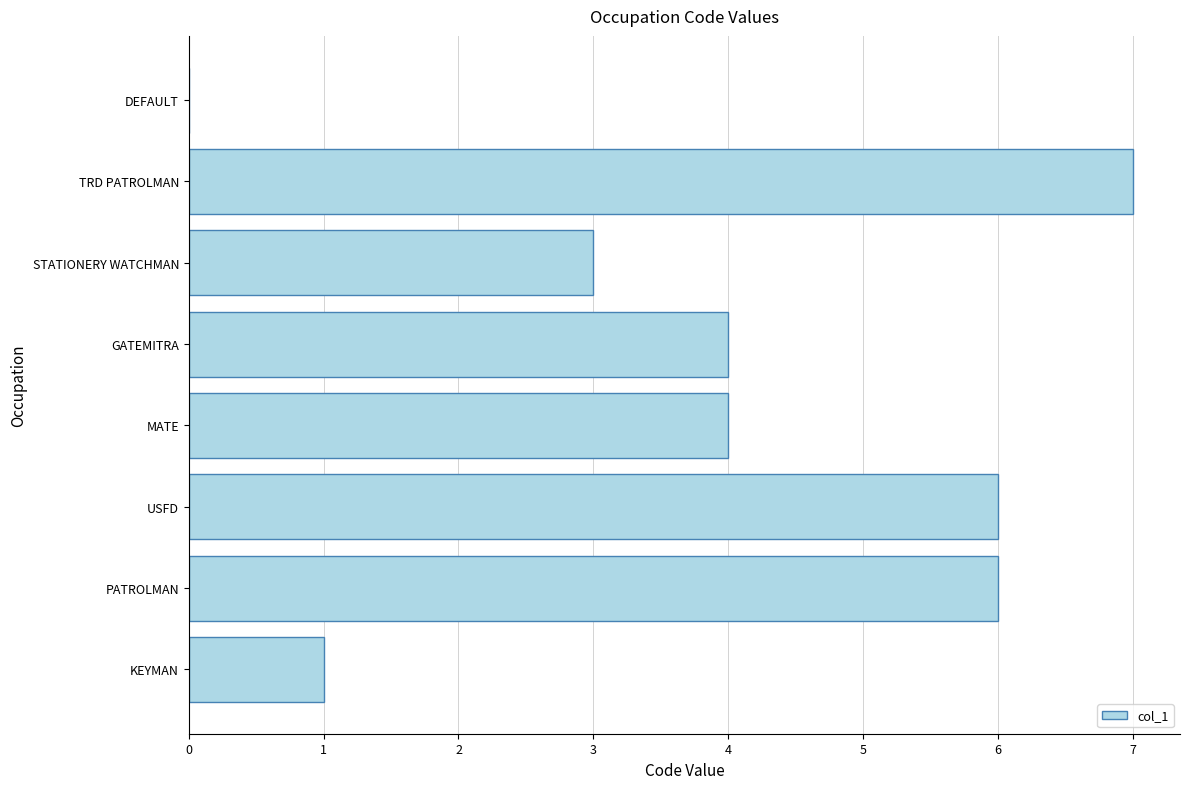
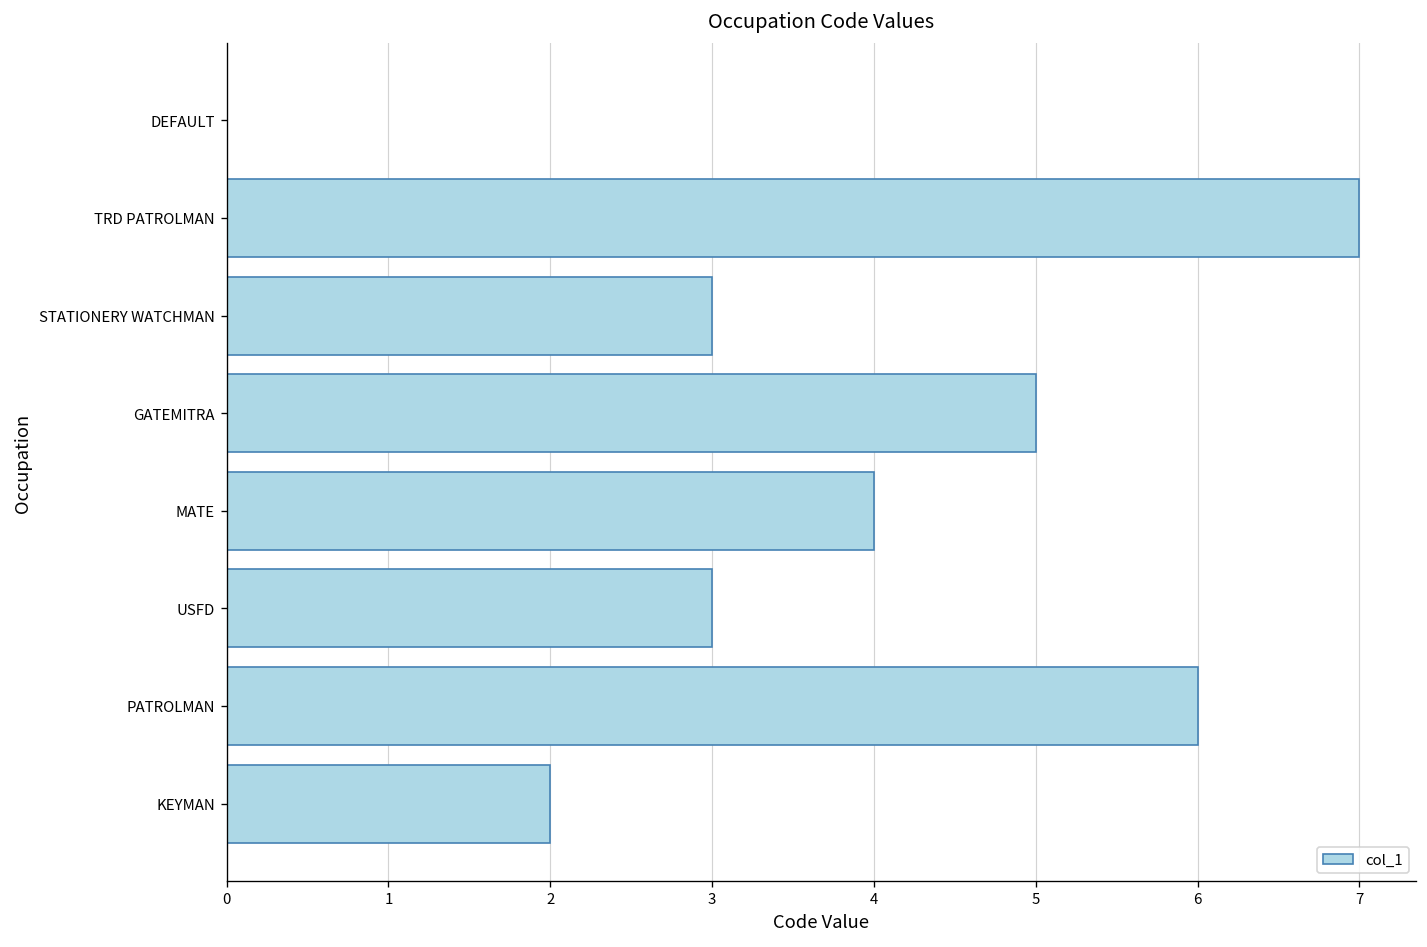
GATEMITRA: 4 -> 5
USFD: 6 -> 3
KEYMAN: 1 -> 2
